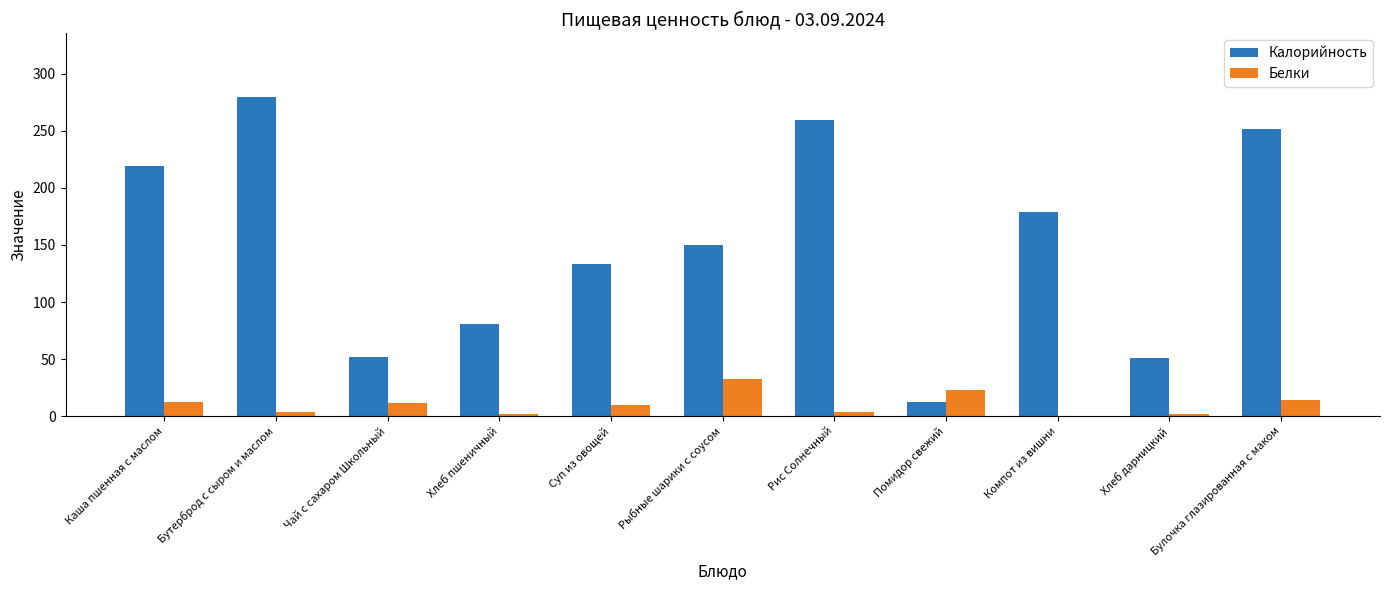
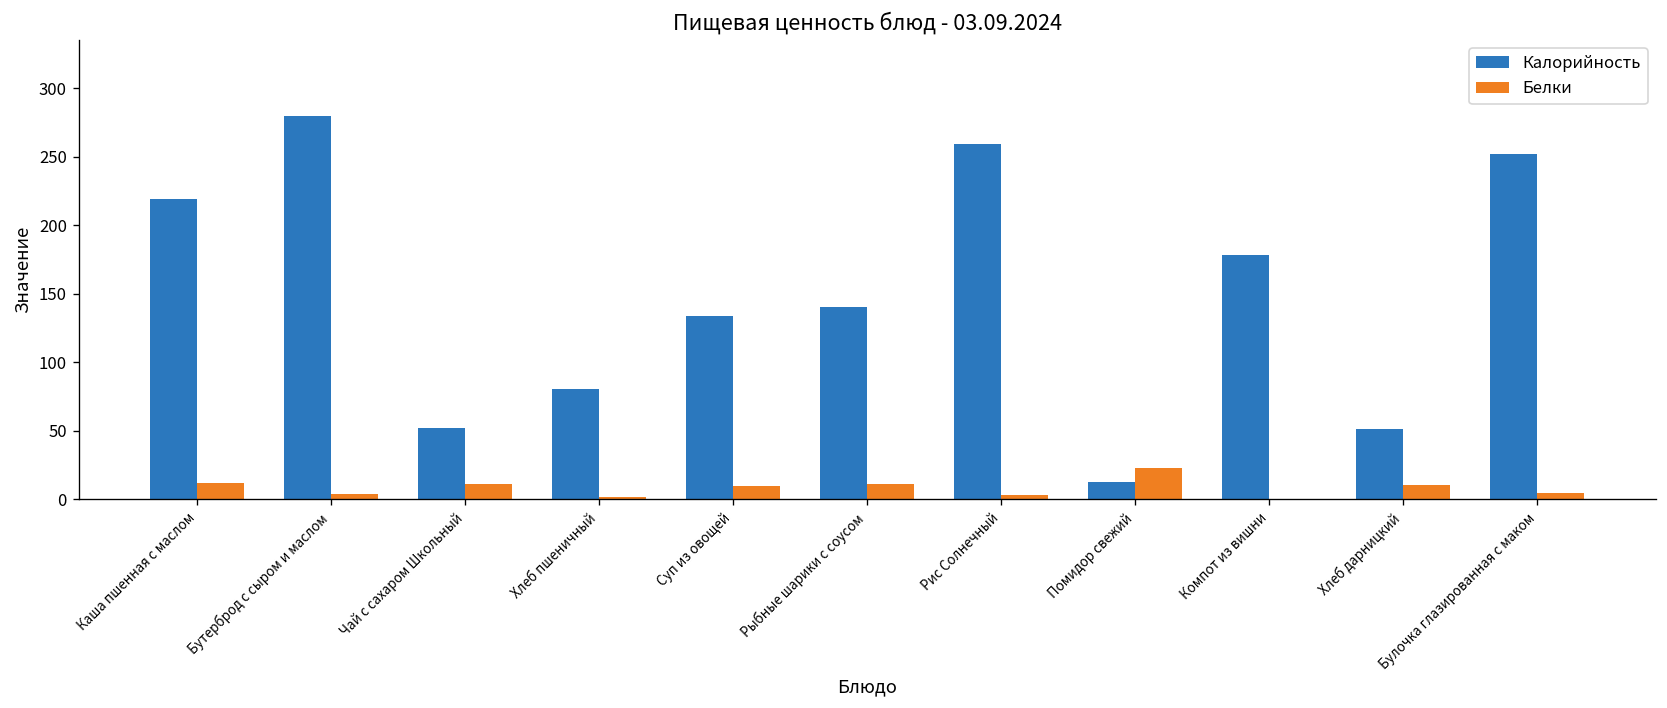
Калорийность, Рыбные шарики с соусом: 150 -> 140
Белки, Рыбные шарики с соусом: 32 -> 11
Белки, Хлеб дарницкий: 2 -> 11
Белки, Булочка глазированная с маком: 14 -> 4
